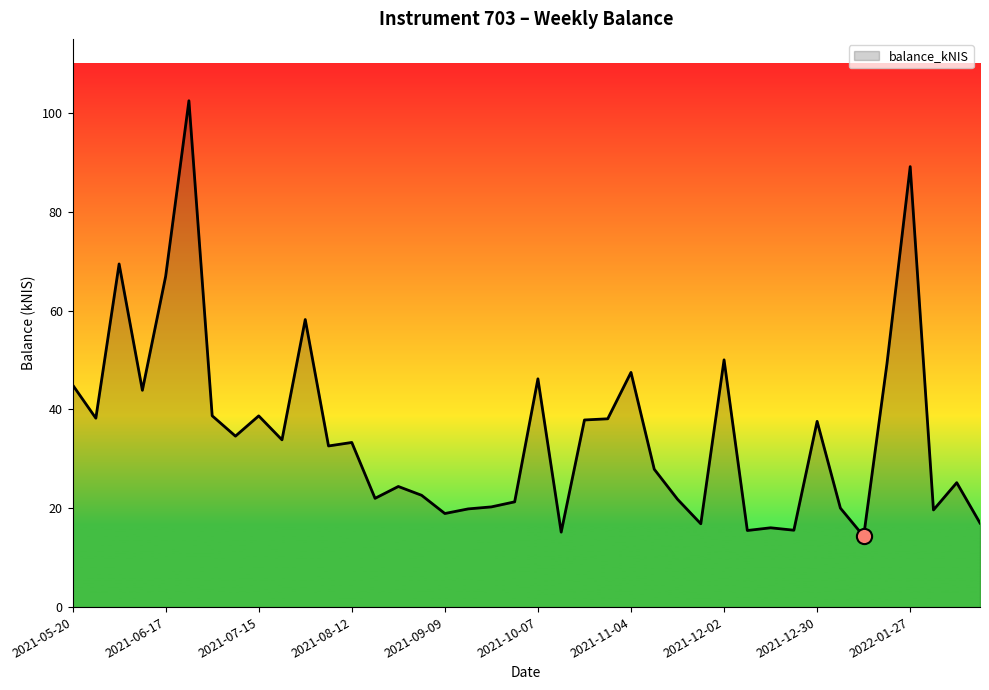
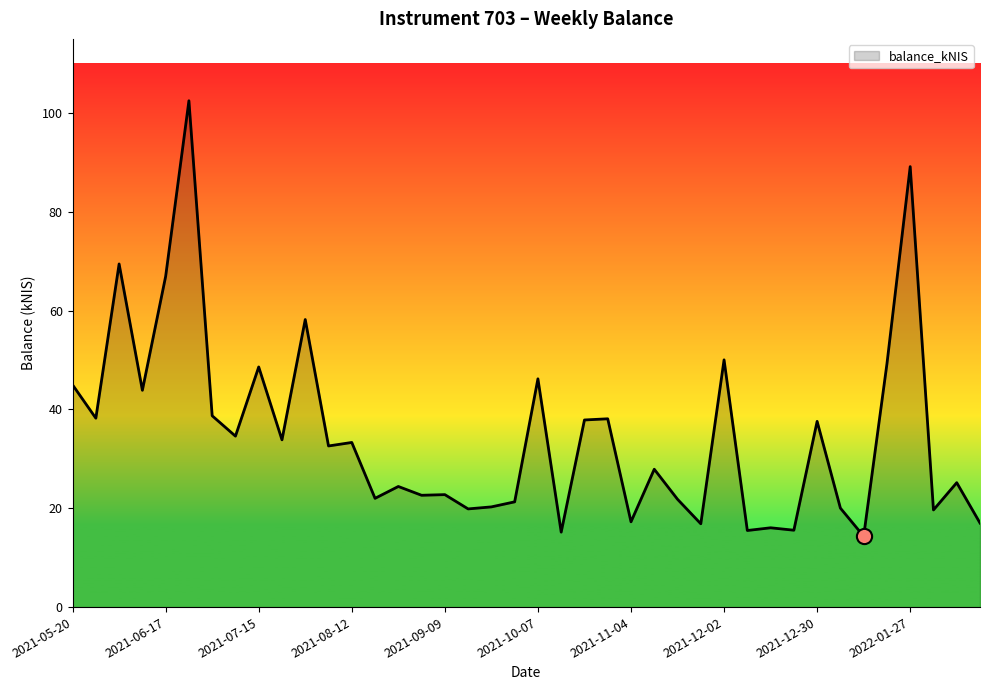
balance_kNIS, 2021-07-15: 39 -> 49
balance_kNIS, 2021-09-09: 19 -> 23
balance_kNIS, 2021-11-04: 48 -> 17
